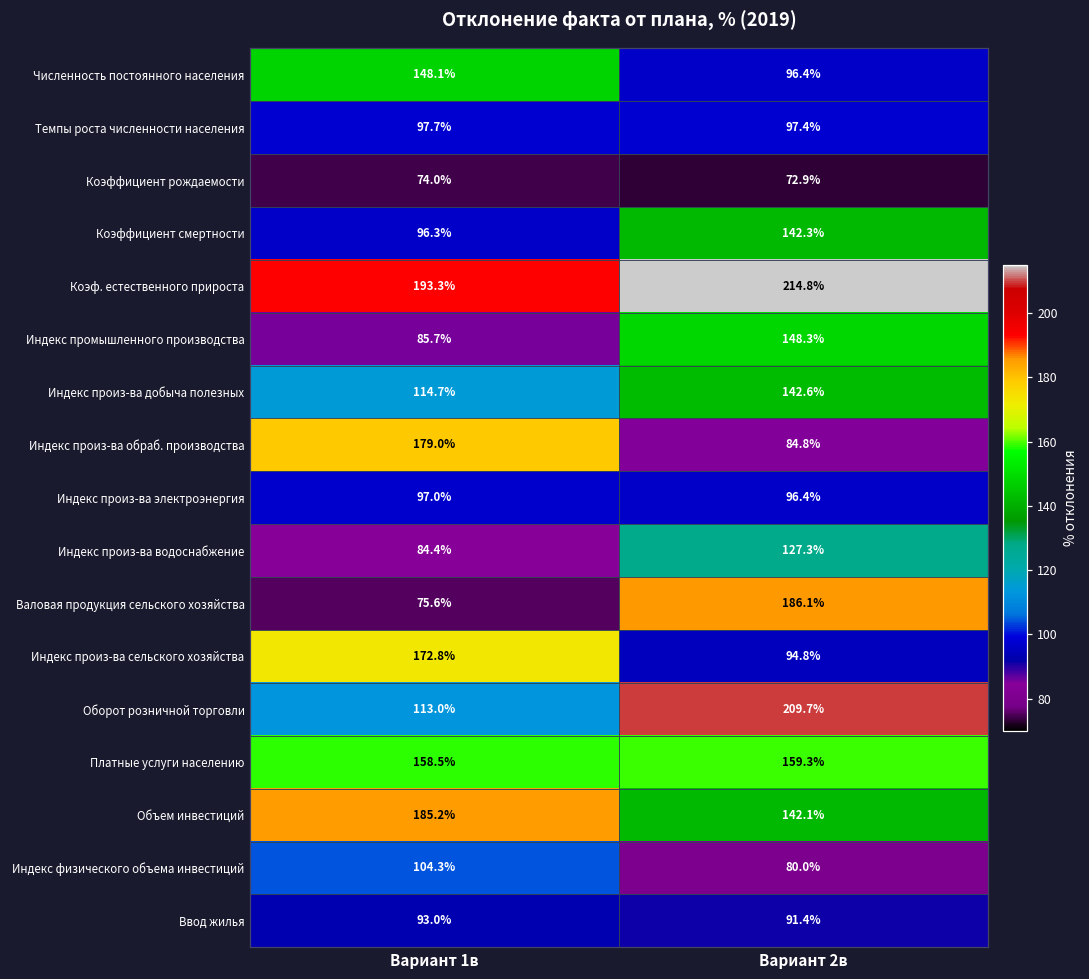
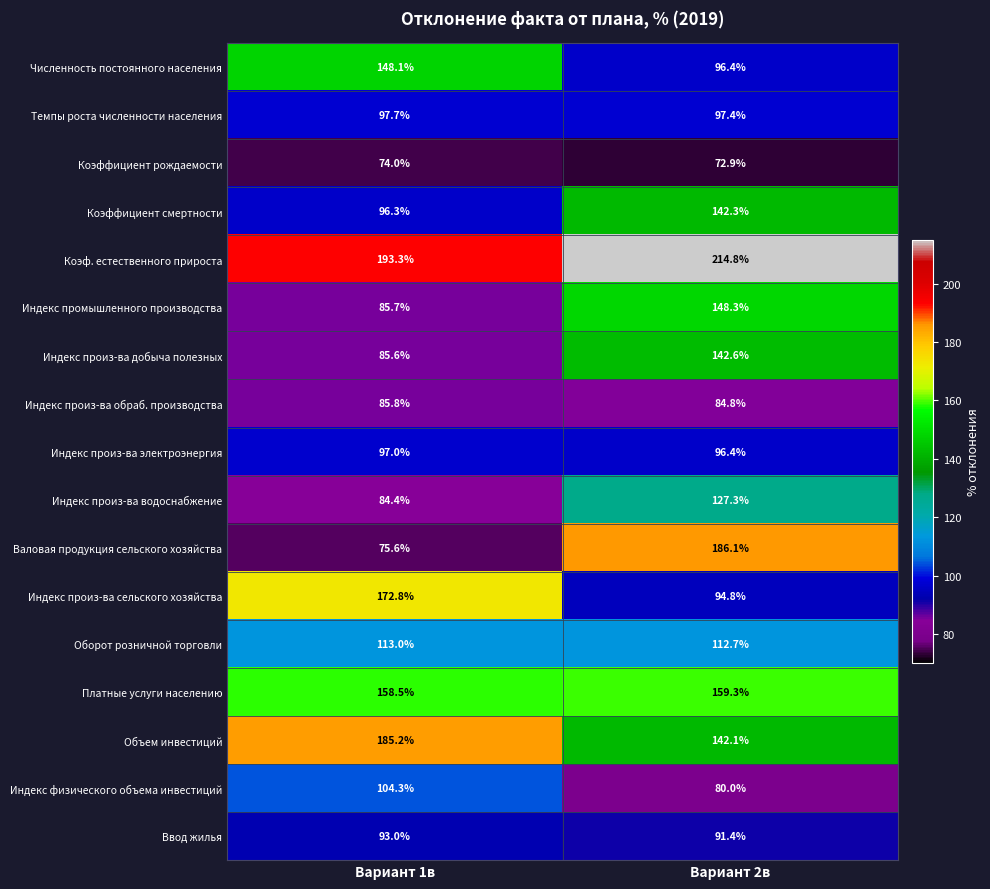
Индекс произ-ва добыча полезных, Вариант 1в: 114.7% -> 85.6%
Индекс произ-ва обраб. производства, Вариант 1в: 179.0% -> 85.8%
Оборот розничной торговли, Вариант 2в: 209.7% -> 112.7%
